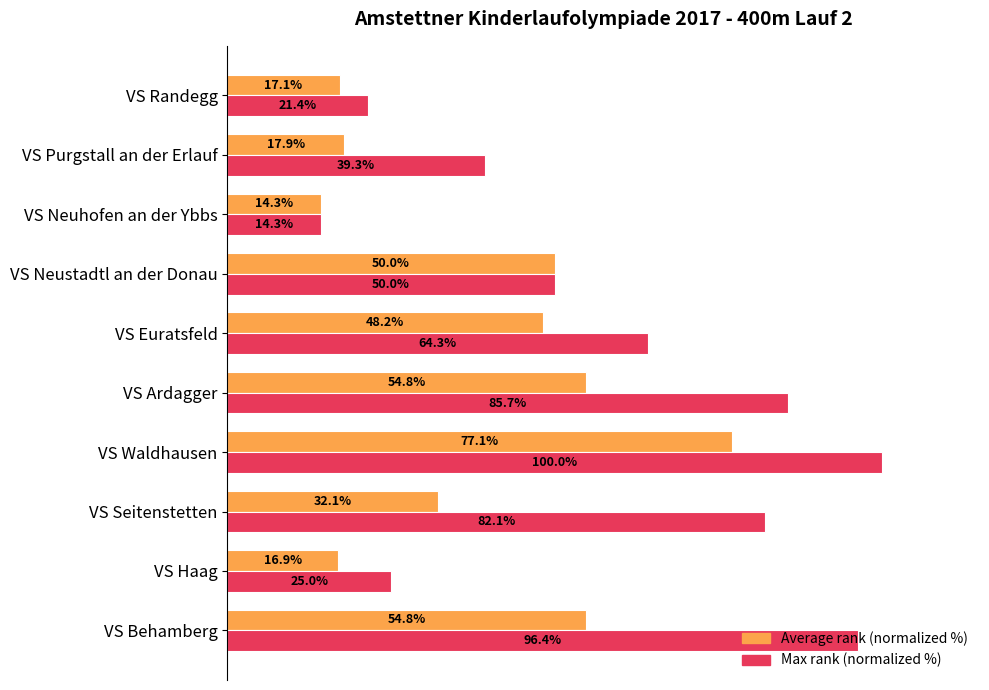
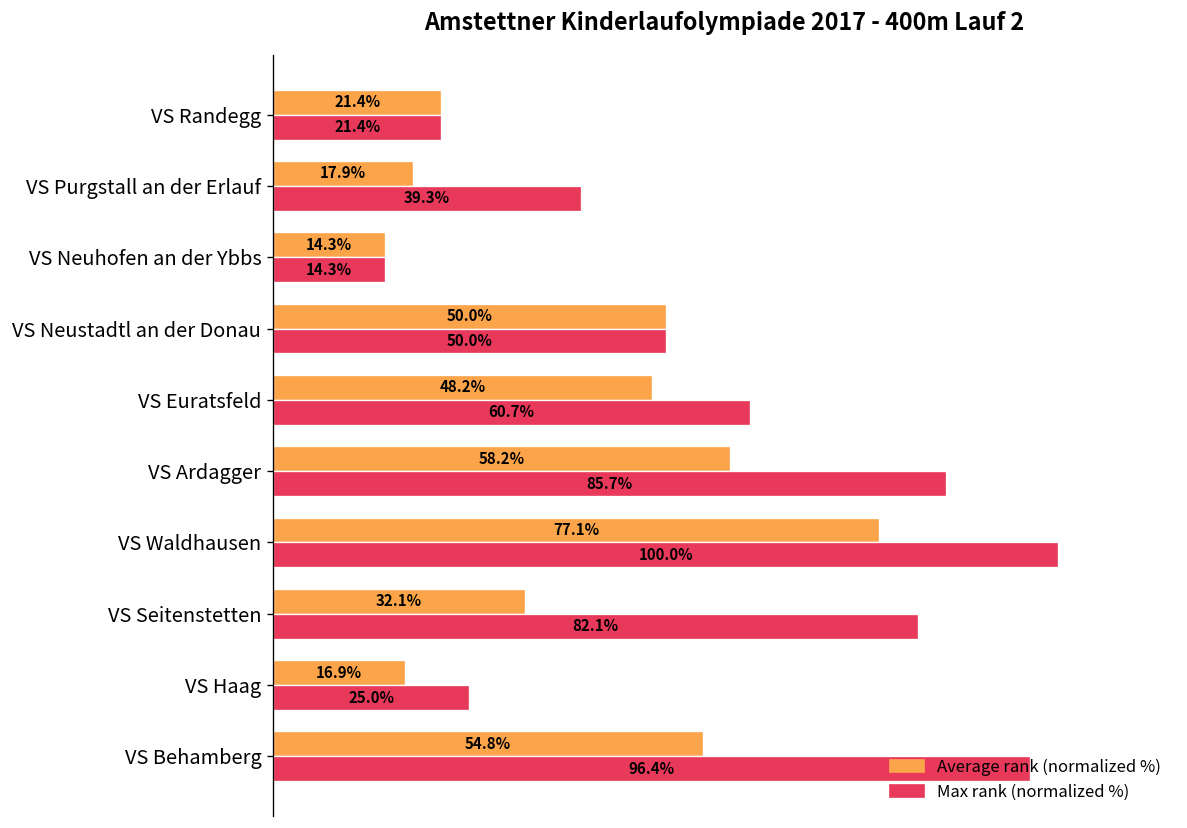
Average rank (normalized %), VS Randegg: 17.1% -> 21.4%
Max rank (normalized %), VS Euratsfeld: 64.3% -> 60.7%
Average rank (normalized %), VS Ardagger: 54.8% -> 58.2%
